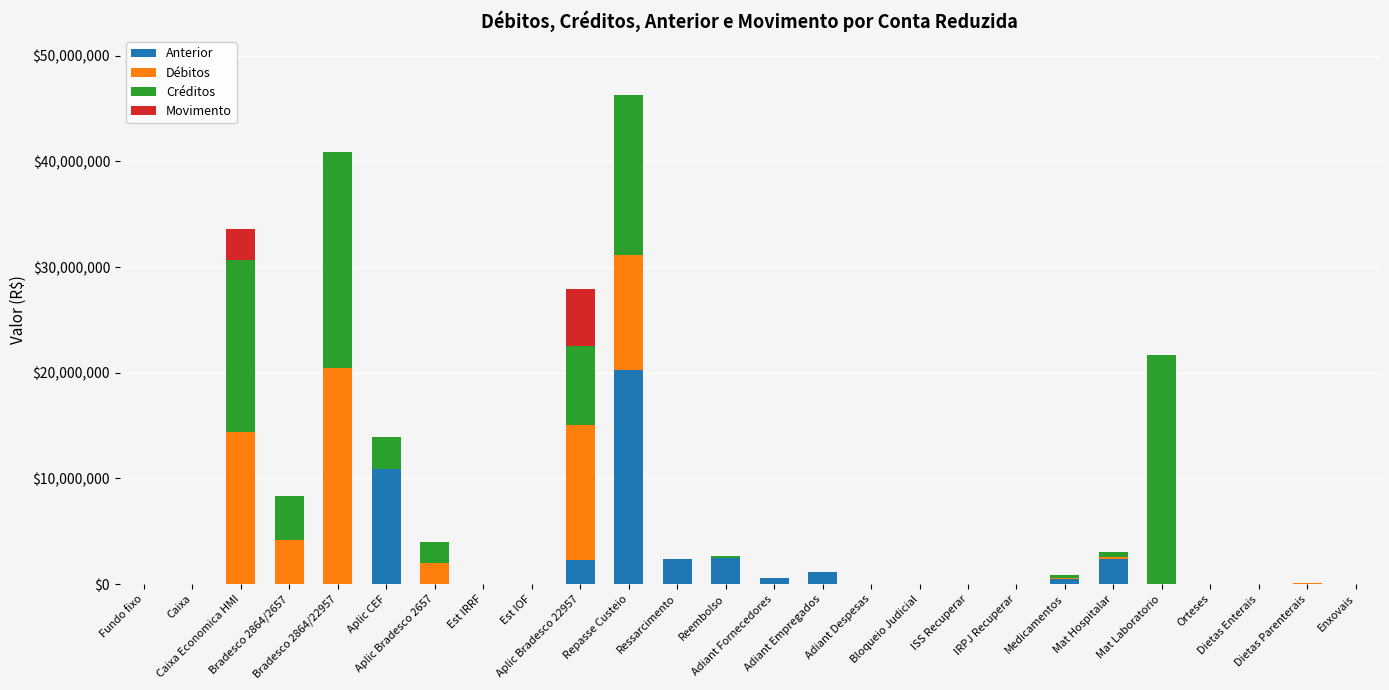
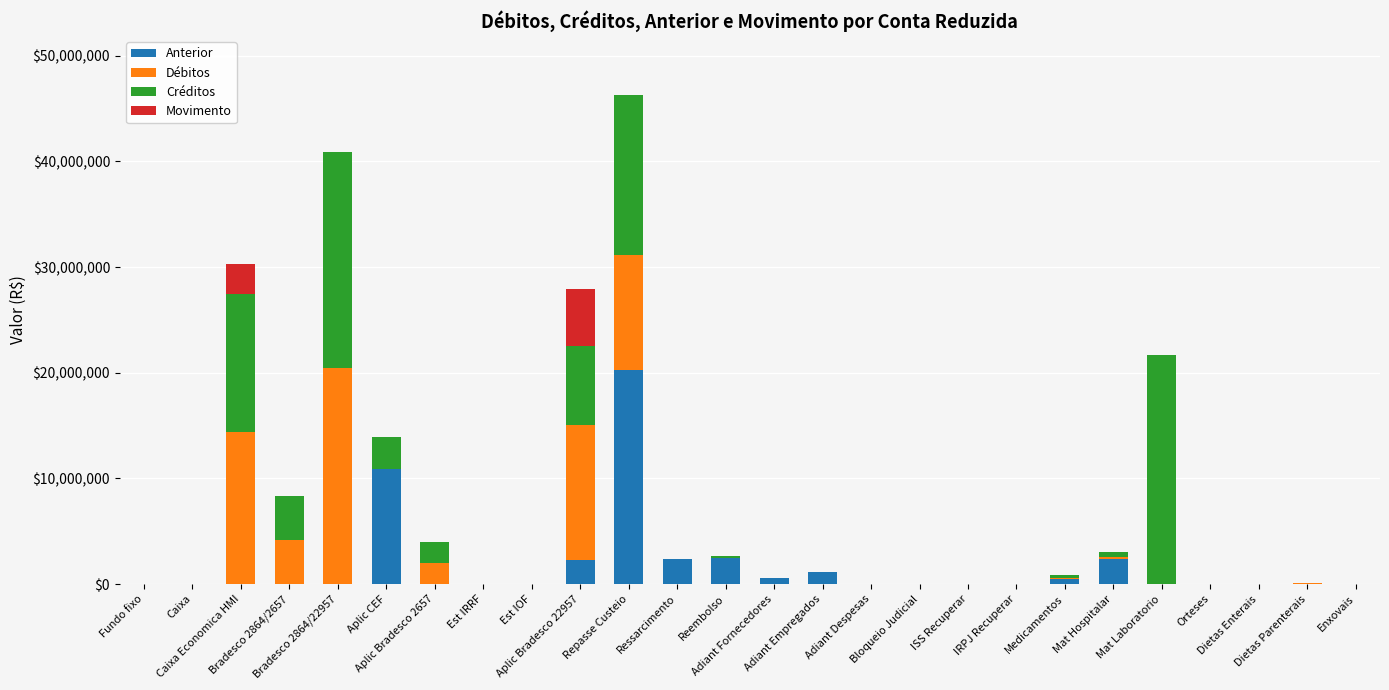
Créditos, Caixa Economica HMI: $16,300,000 -> $13,000,000
